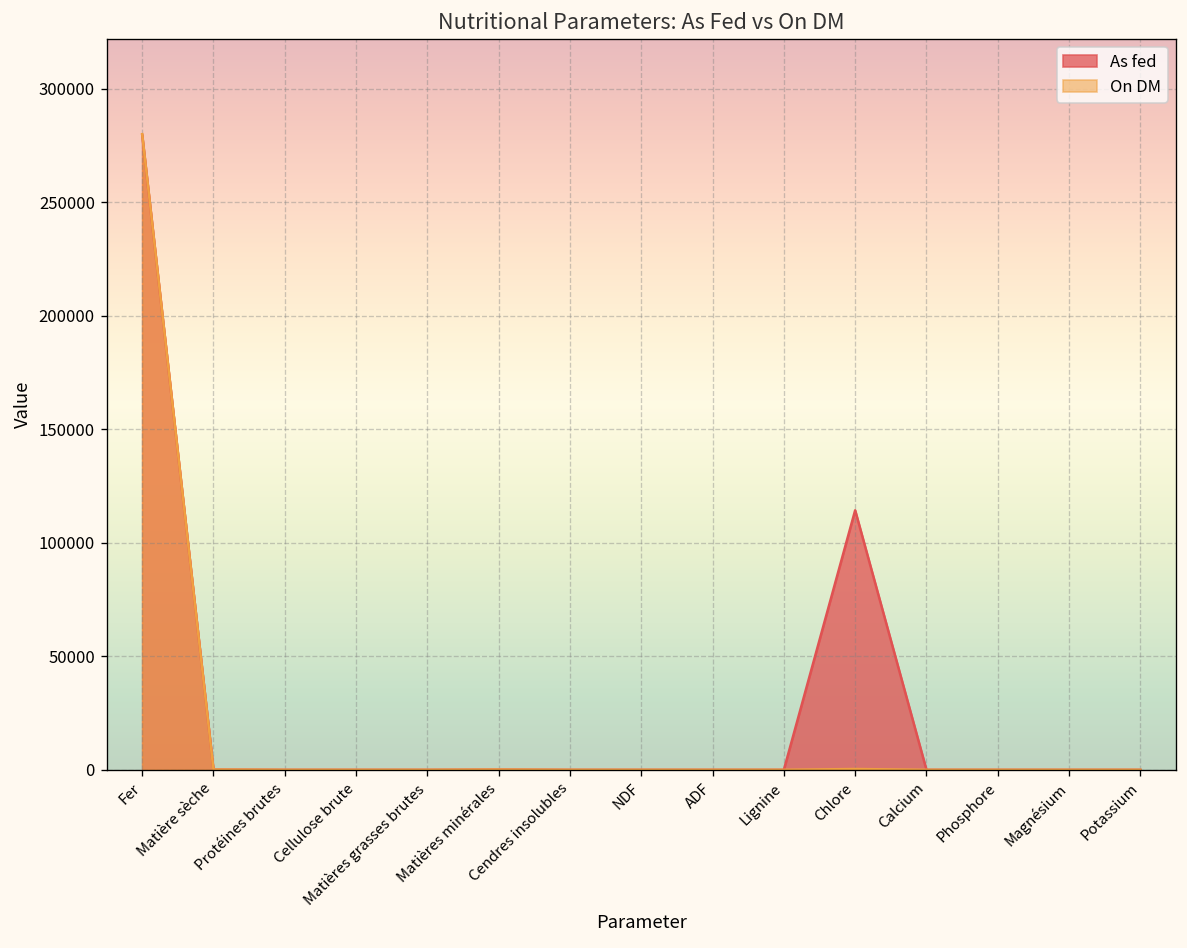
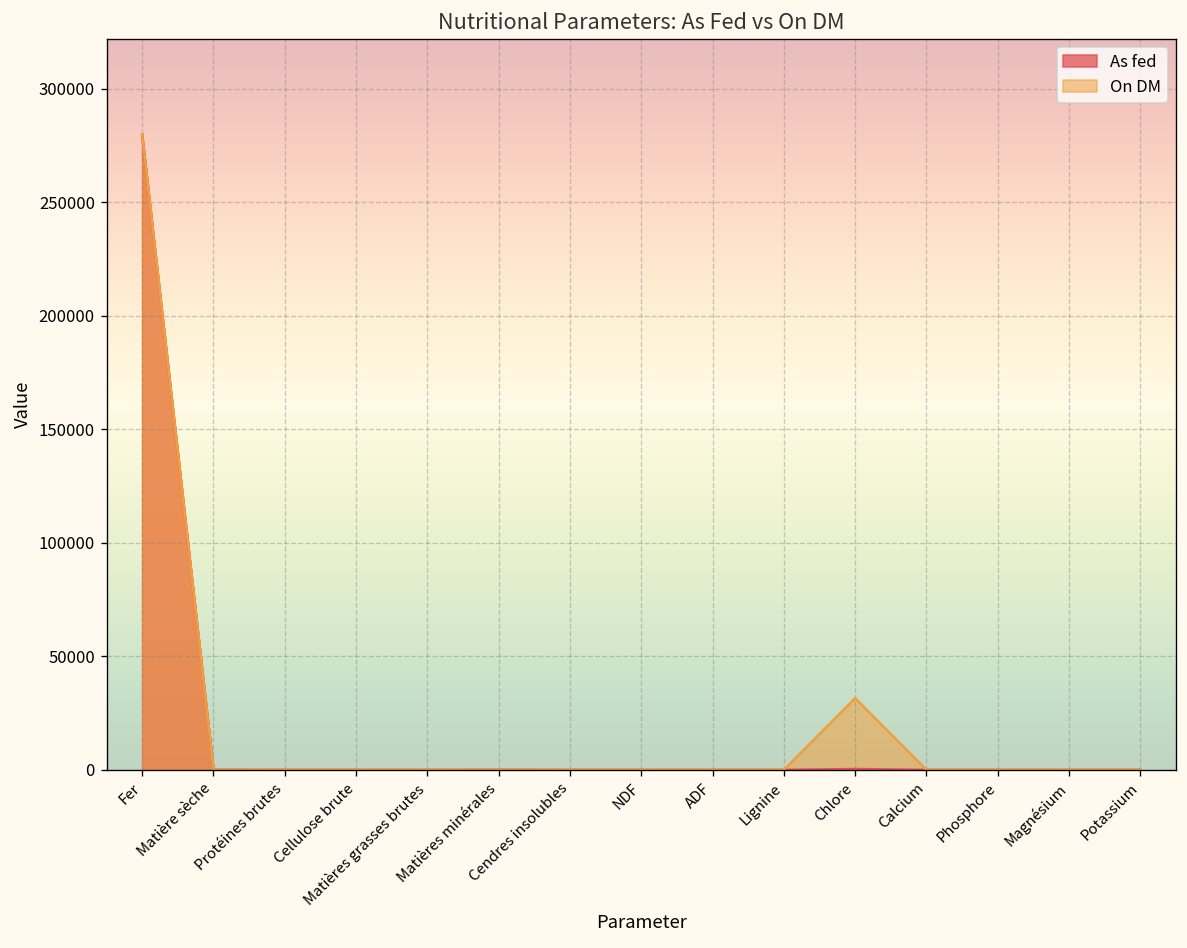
As fed, Chlore: 114000 -> 0
On DM, Chlore: 0 -> 32000
